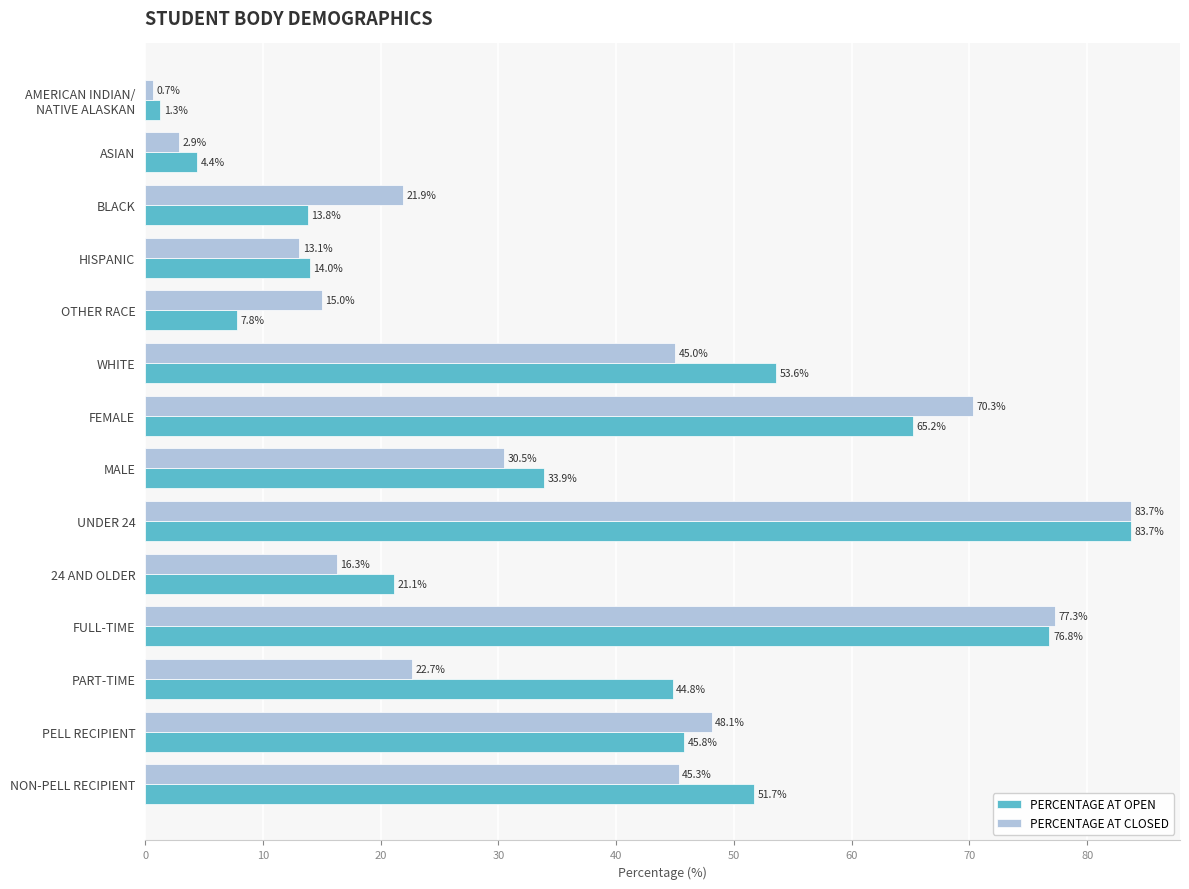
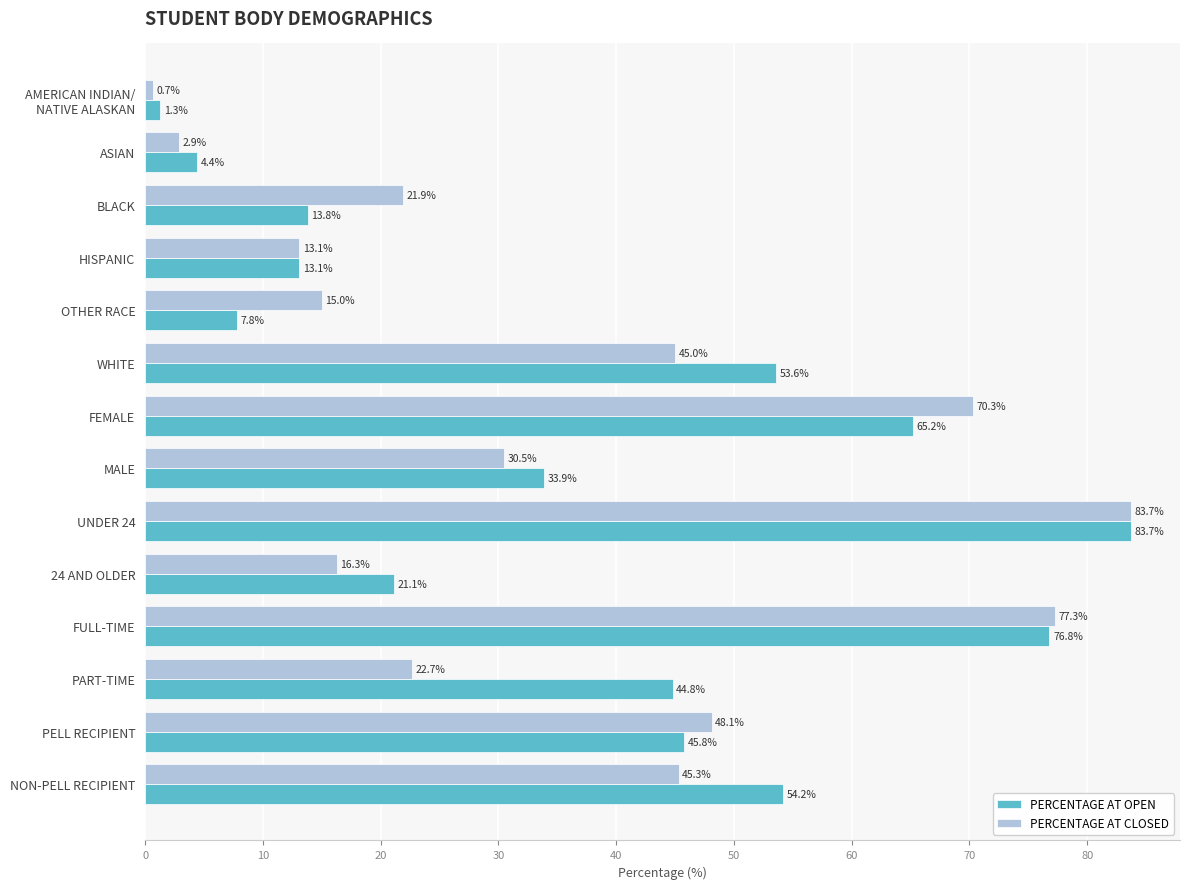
PERCENTAGE AT OPEN, HISPANIC: 14.0% -> 13.1%
PERCENTAGE AT OPEN, NON-PELL RECIPIENT: 51.7% -> 54.2%
